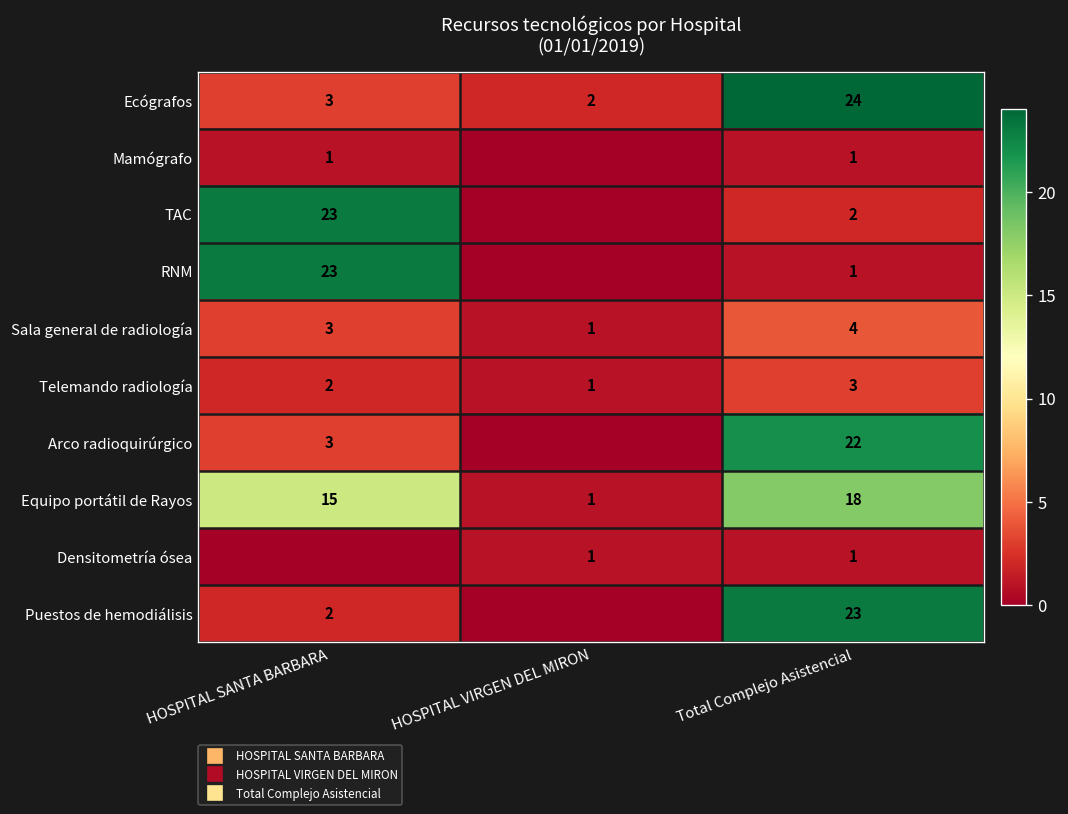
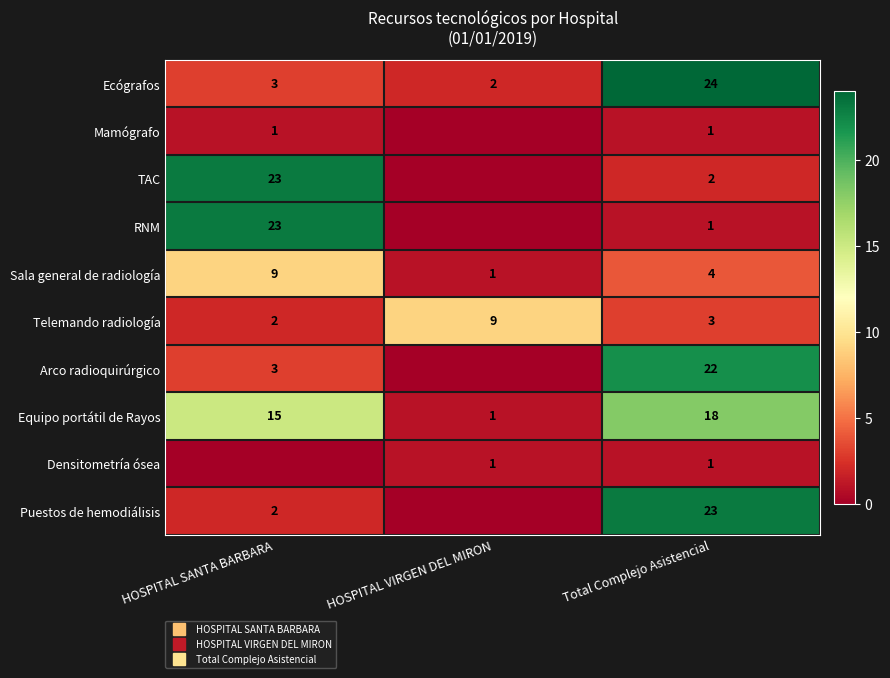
Sala general de radiología, HOSPITAL SANTA BARBARA: 3 -> 9
Telemando radiología, HOSPITAL VIRGEN DEL MIRON: 1 -> 9
